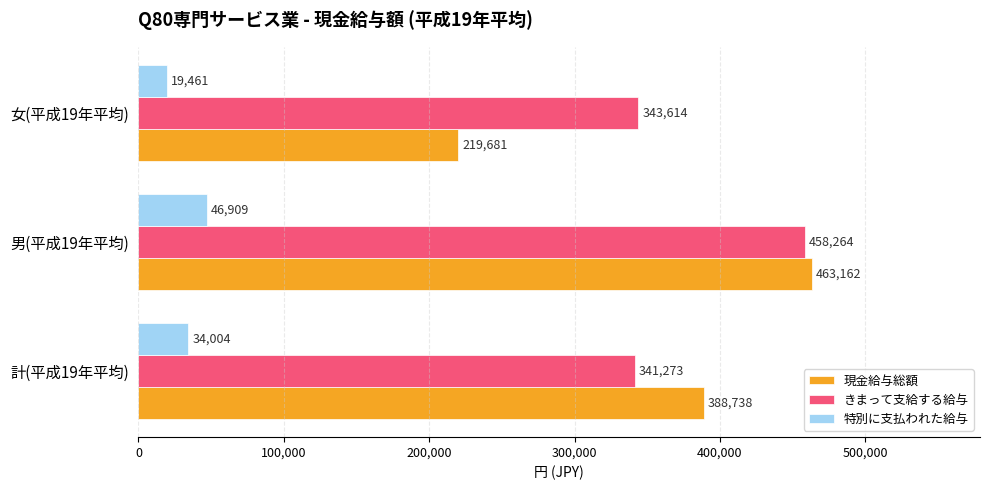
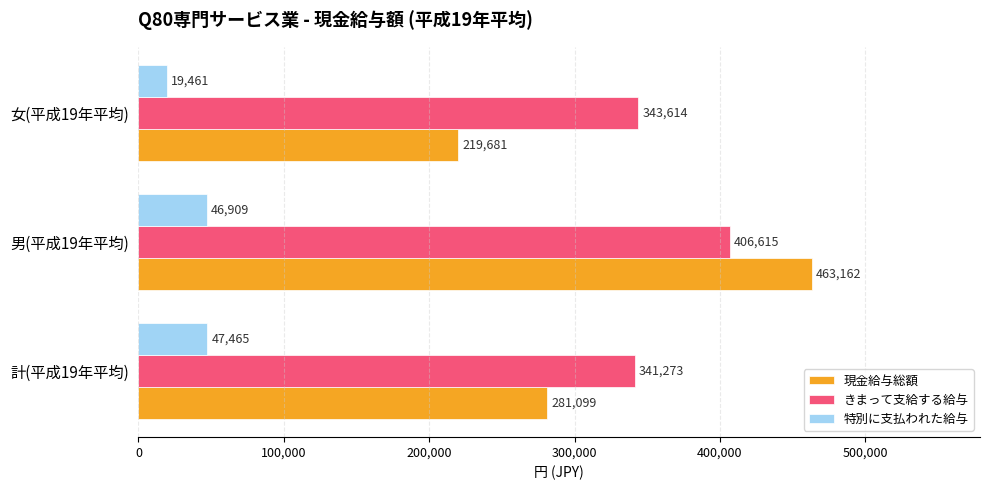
きまって支給する給与, 男(平成19年平均): 458,264 -> 406,615
特別に支払われた給与, 計(平成19年平均): 34,004 -> 47,465
現金給与総額, 計(平成19年平均): 388,738 -> 281,099
